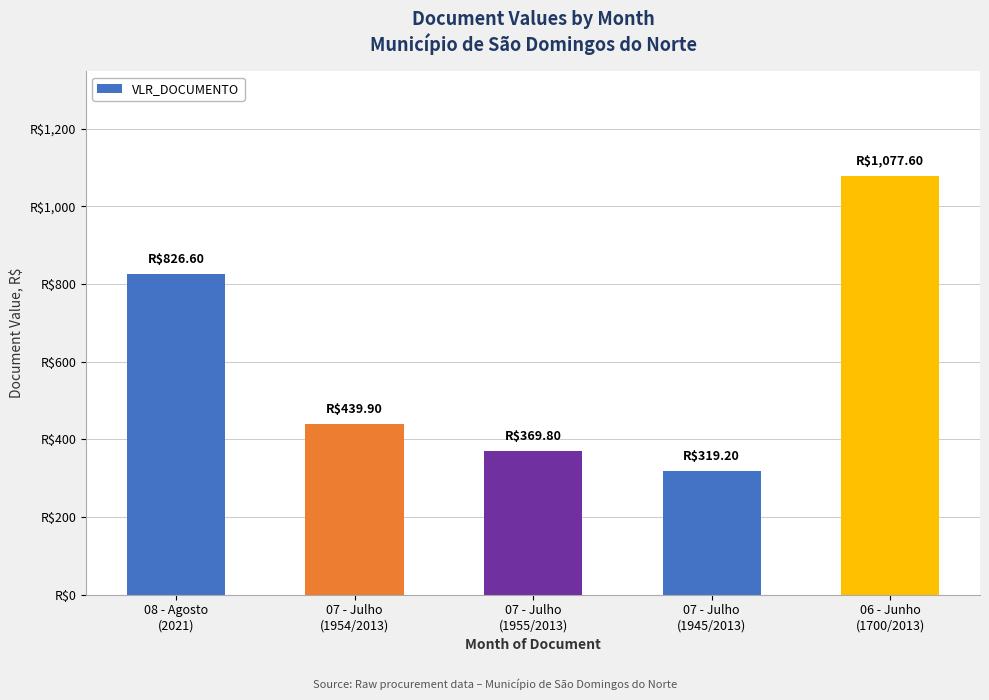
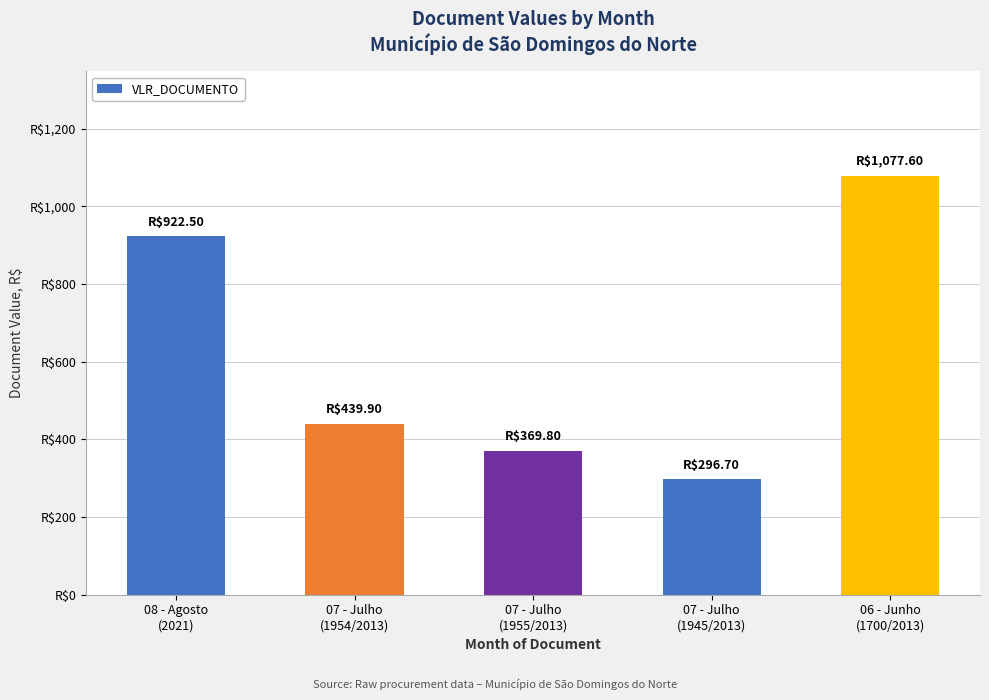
08 - Agosto (2021): $826.60 -> $922.50
07 - Julho (1945/2013): $319.20 -> $296.70
